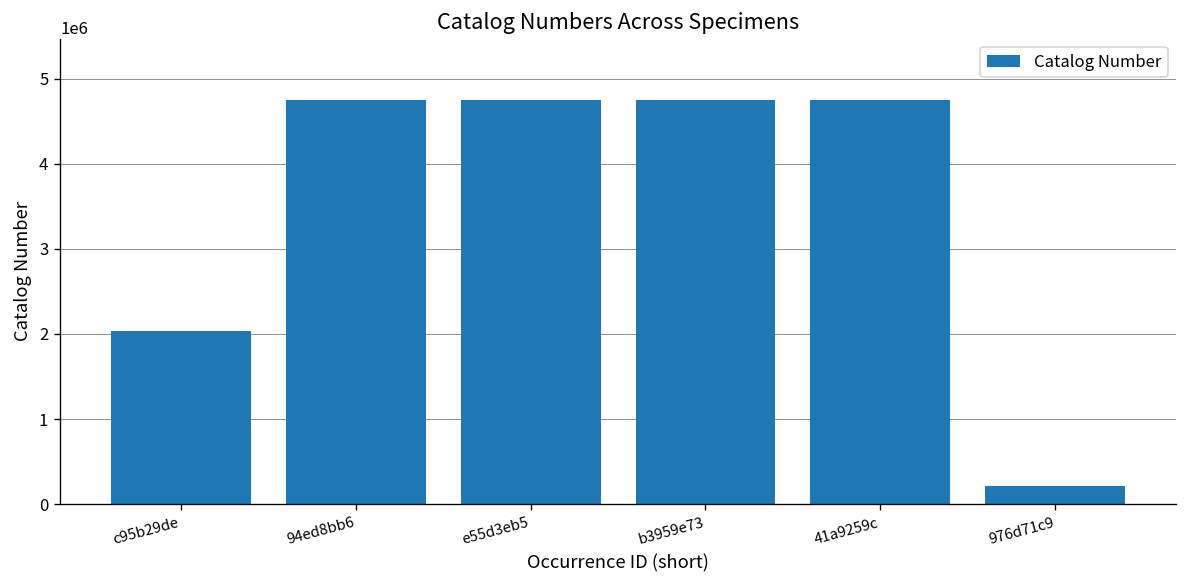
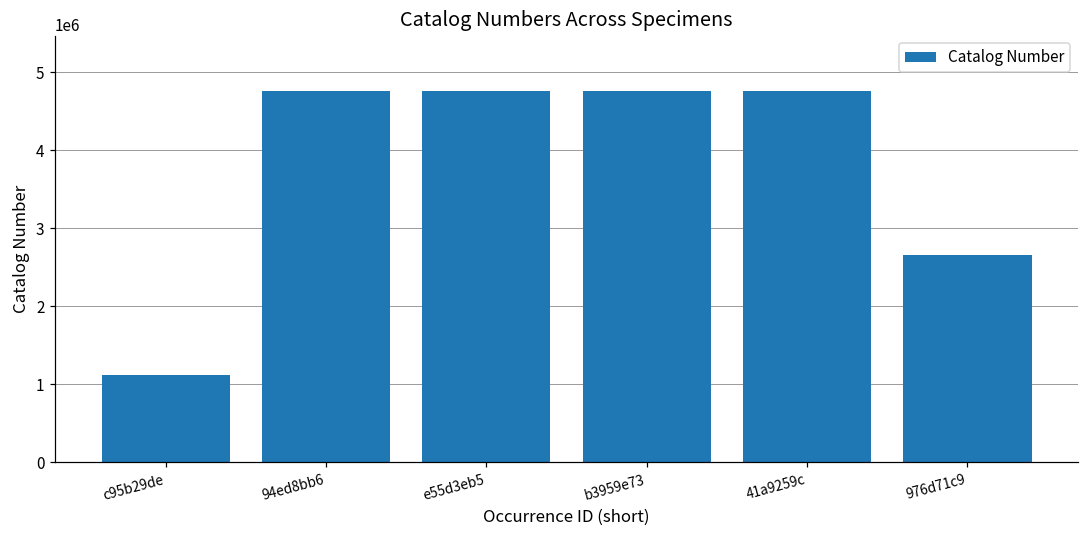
c95b29de: 2000000 -> 1100000
976d71c9: 200000 -> 2700000
